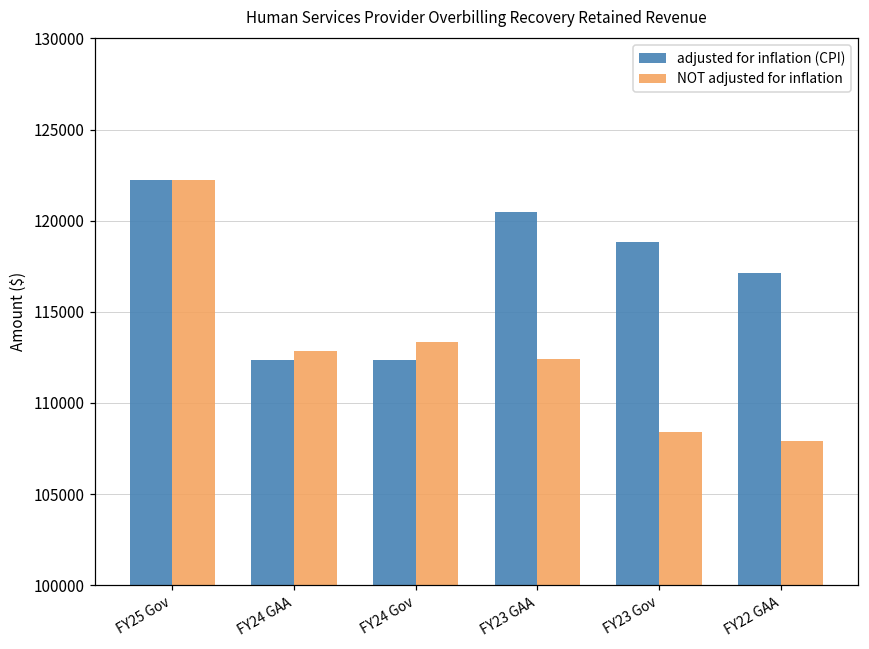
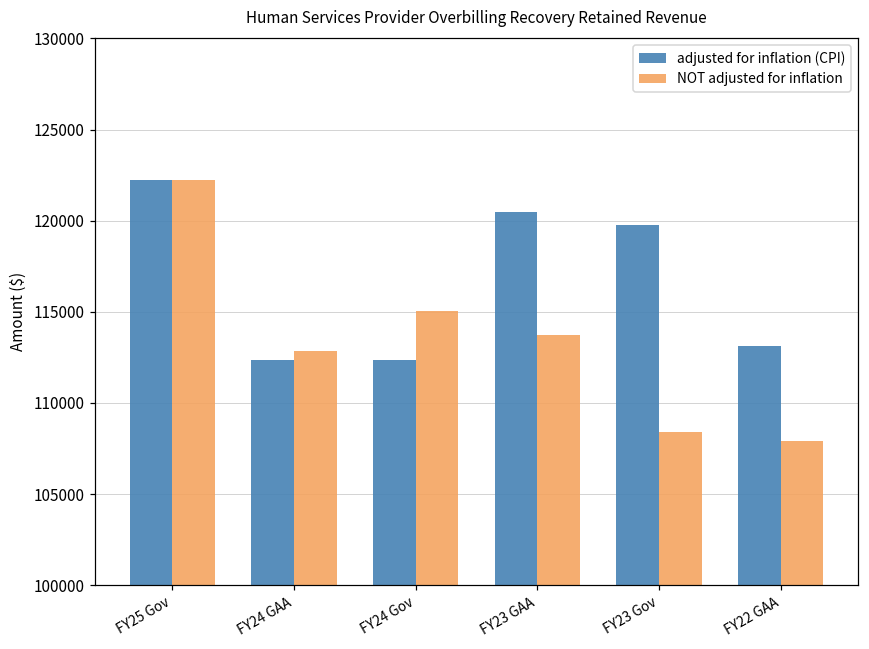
NOT adjusted for inflation, FY24 Gov: 113400 -> 115000
NOT adjusted for inflation, FY23 GAA: 112400 -> 113700
adjusted for inflation (CPI), FY23 Gov: 118900 -> 119800
adjusted for inflation (CPI), FY22 GAA: 117100 -> 113100
